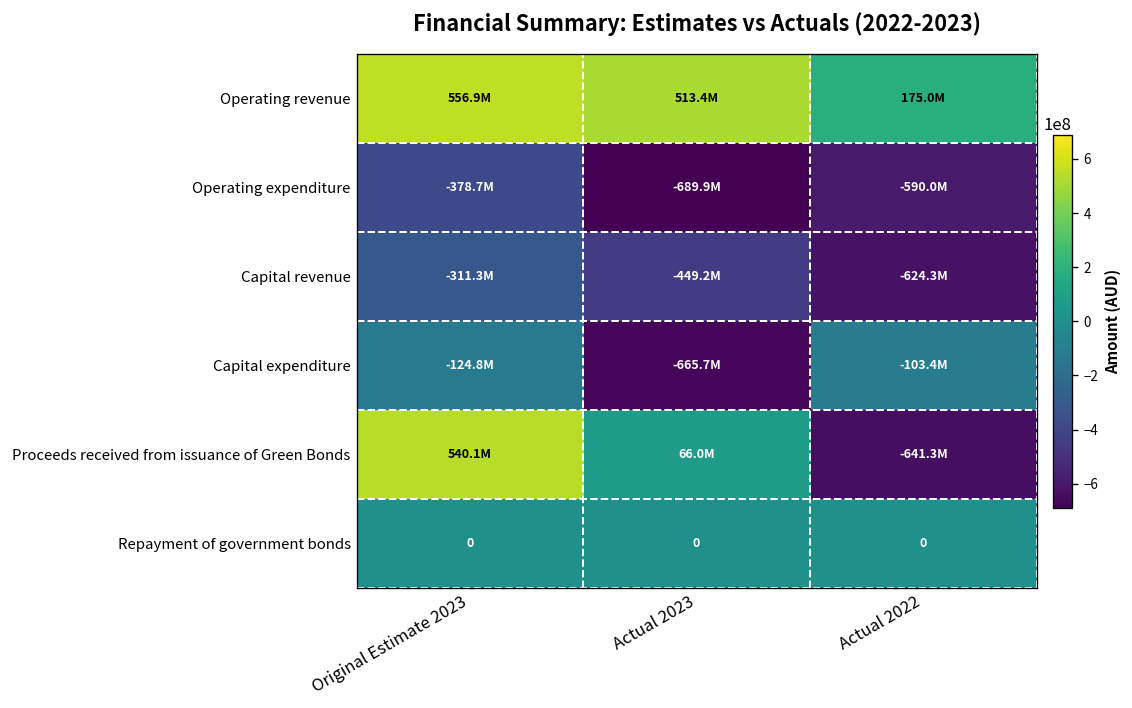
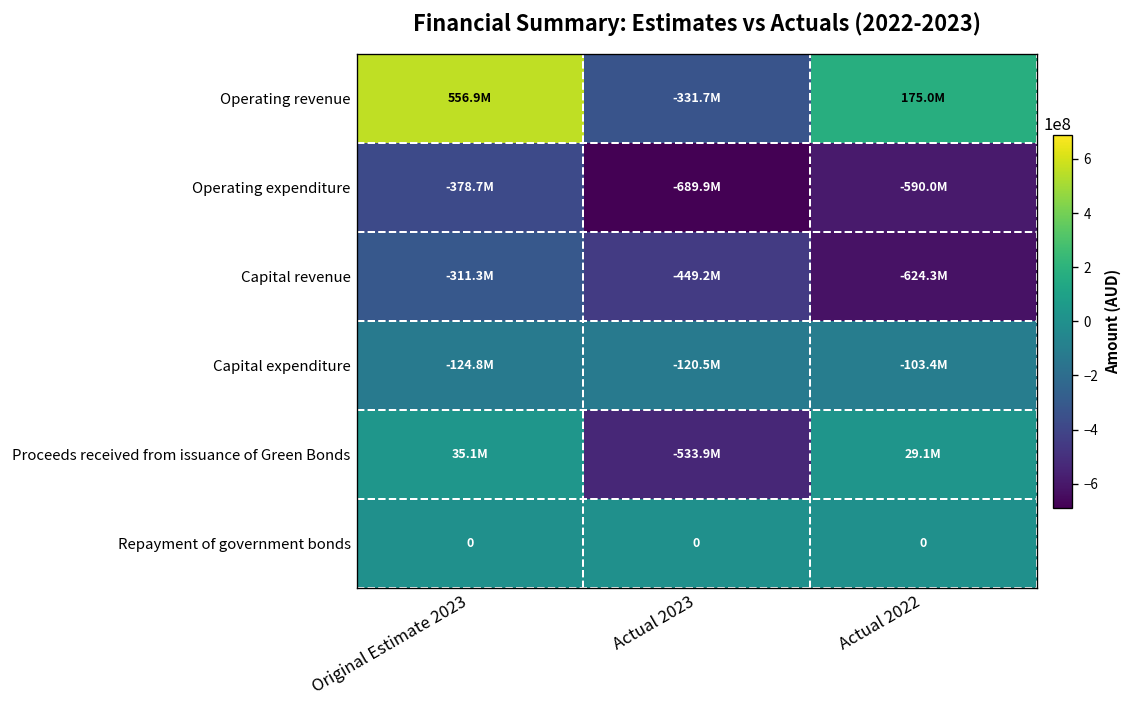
Operating revenue, Actual 2023: 513.4M -> -331.7M
Capital expenditure, Actual 2023: -665.7M -> -120.5M
Proceeds received from issuance of Green Bonds, Original Estimate 2023: 540.1M -> 35.1M
Proceeds received from issuance of Green Bonds, Actual 2023: 66.0M -> -533.9M
Proceeds received from issuance of Green Bonds, Actual 2022: -641.3M -> 29.1M
